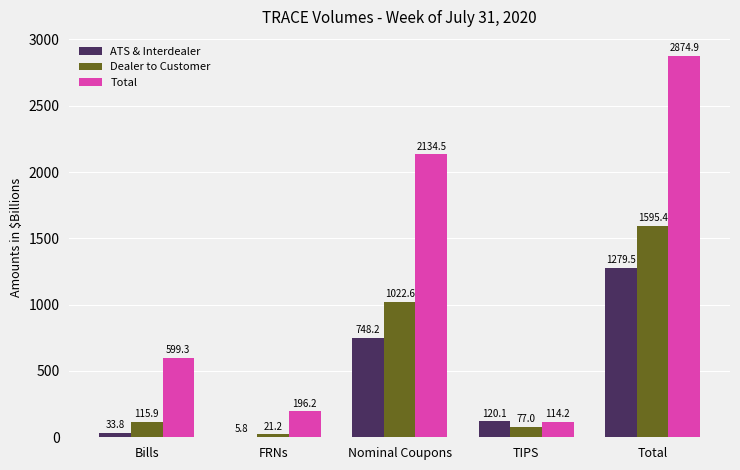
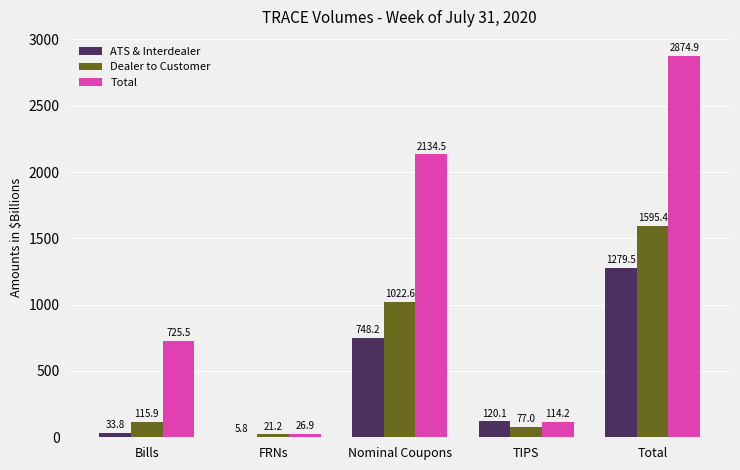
Total, Bills: 599.3 -> 725.5
Total, FRNs: 196.2 -> 26.9
